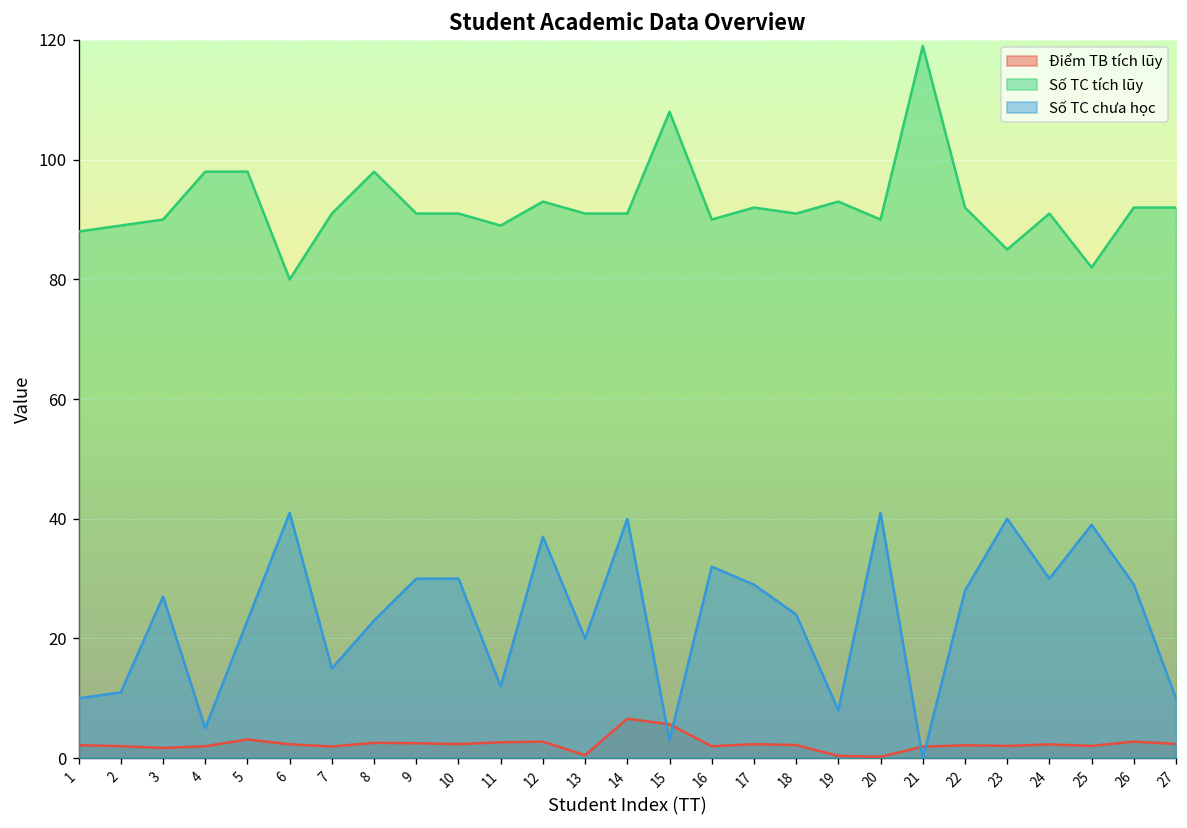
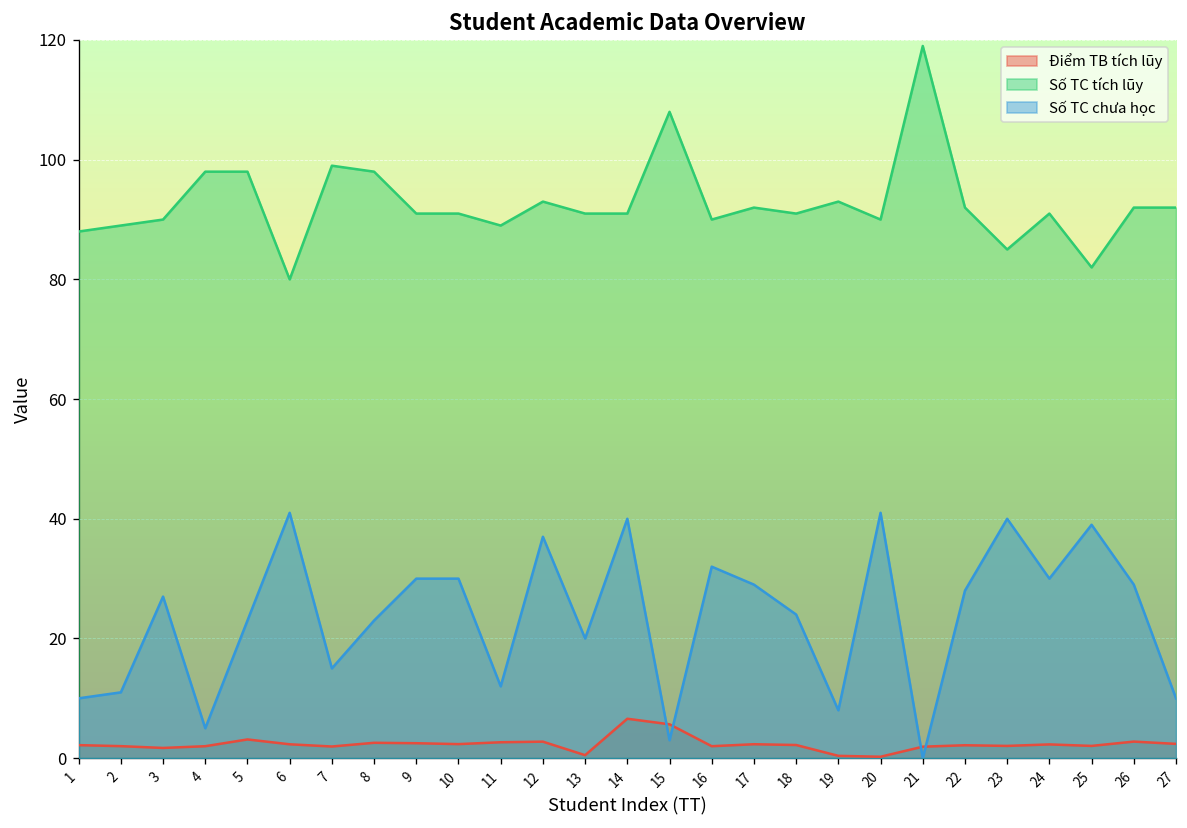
Số TC tích lũy, 7: 91 -> 99
